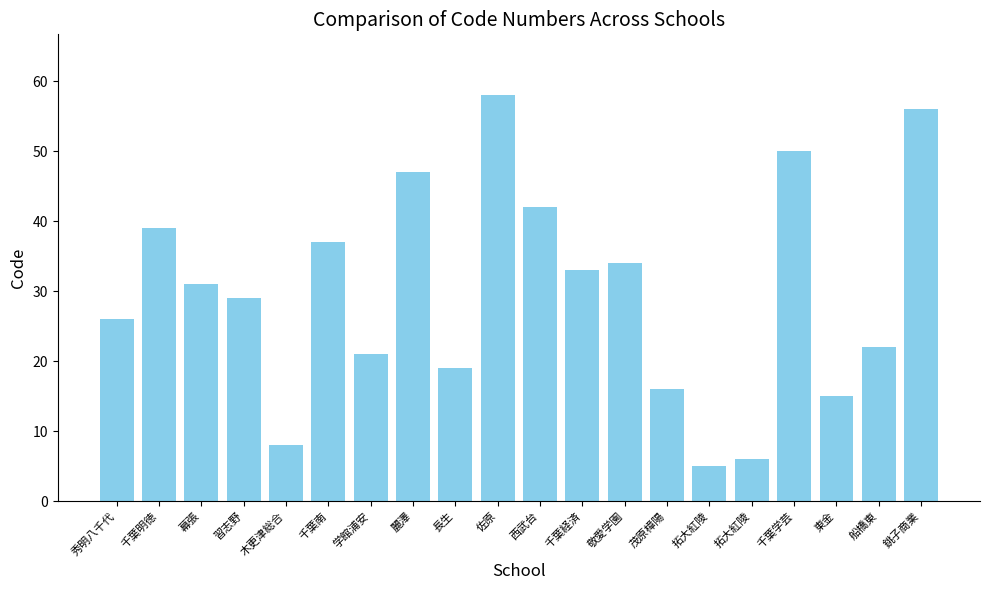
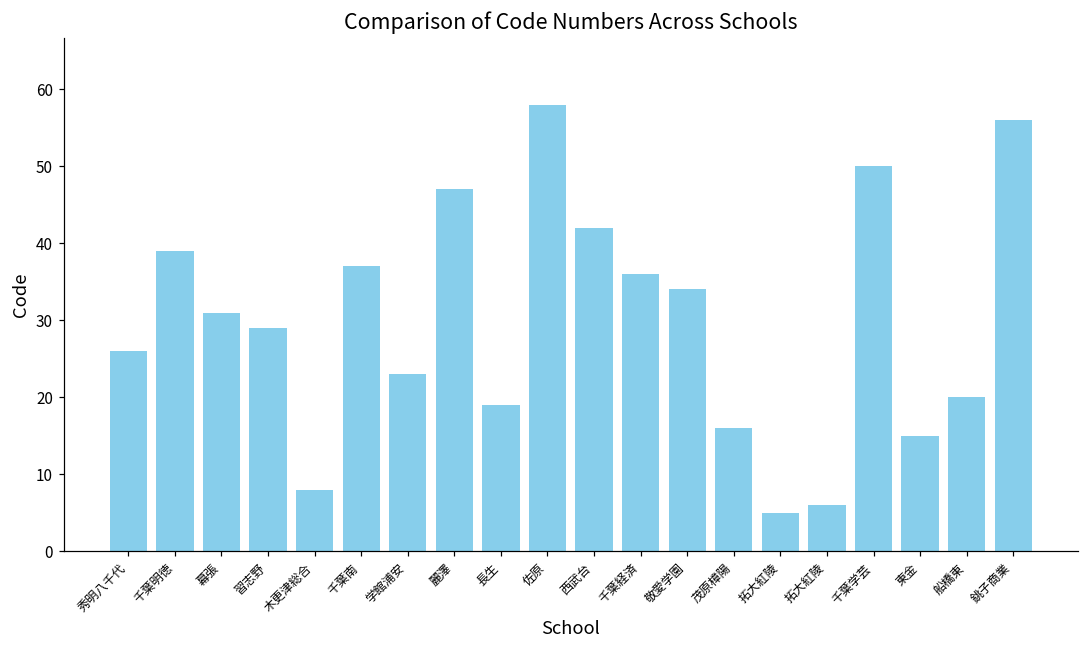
学館浦安: 21 -> 23
千葉経済: 33 -> 36
船橋東: 22 -> 20
